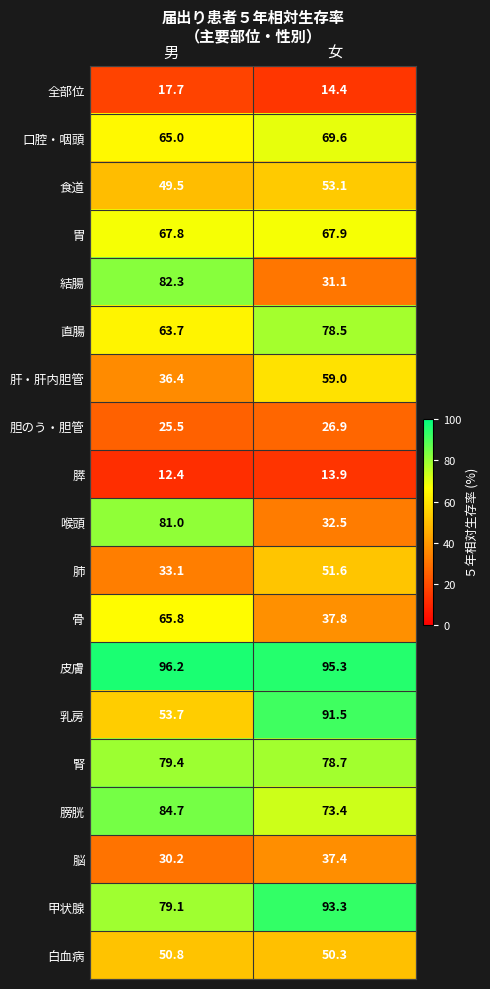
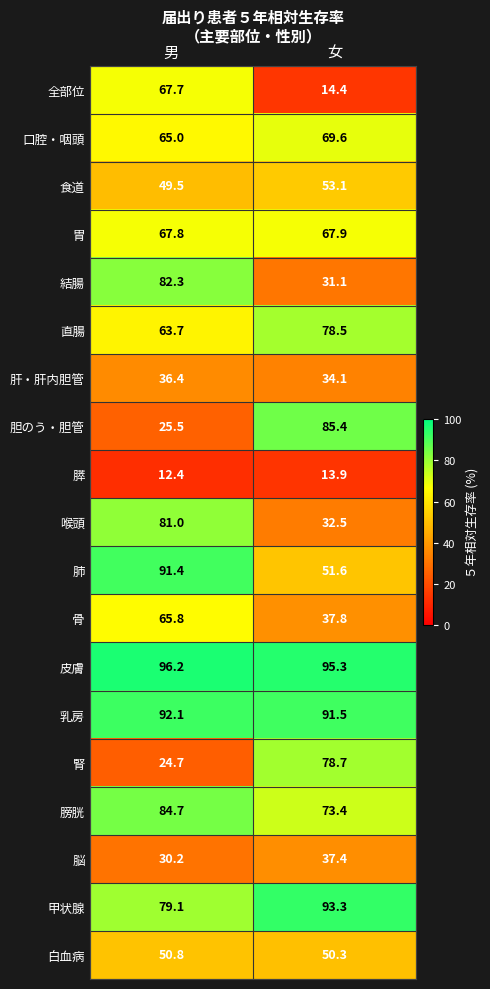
全部位, 男: 17.7 -> 67.7
肝・肝内胆管, 女: 59.0 -> 34.1
胆のう・胆管, 女: 26.9 -> 85.4
肺, 男: 33.1 -> 91.4
乳房, 男: 53.7 -> 92.1
腎, 男: 79.4 -> 24.7
